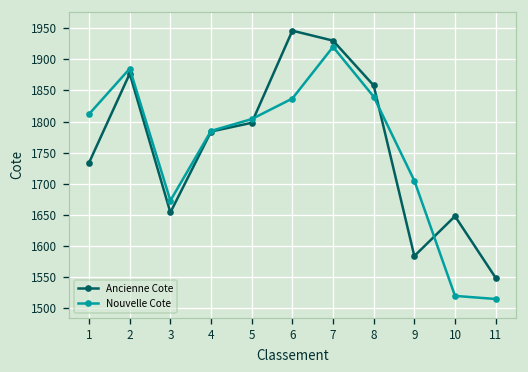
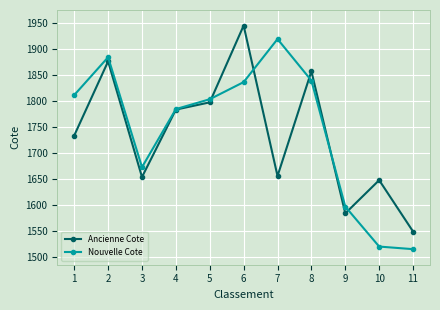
Ancienne Cote, 7: 1930 -> 1660
Nouvelle Cote, 9: 1710 -> 1600
